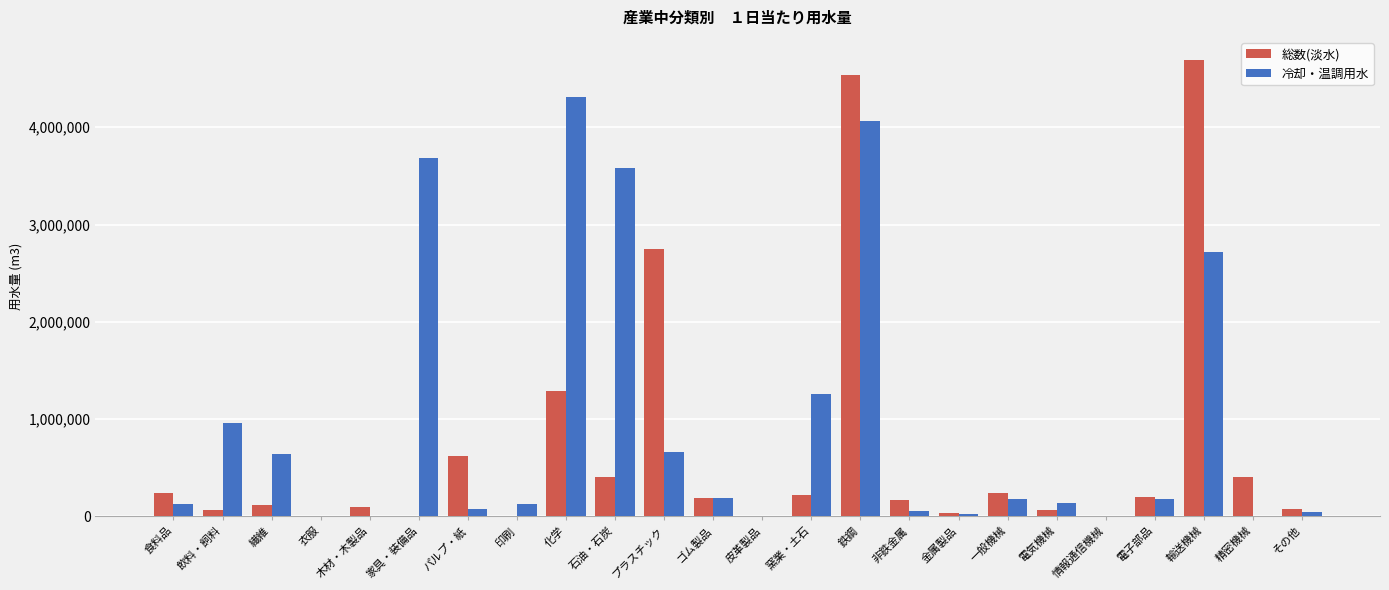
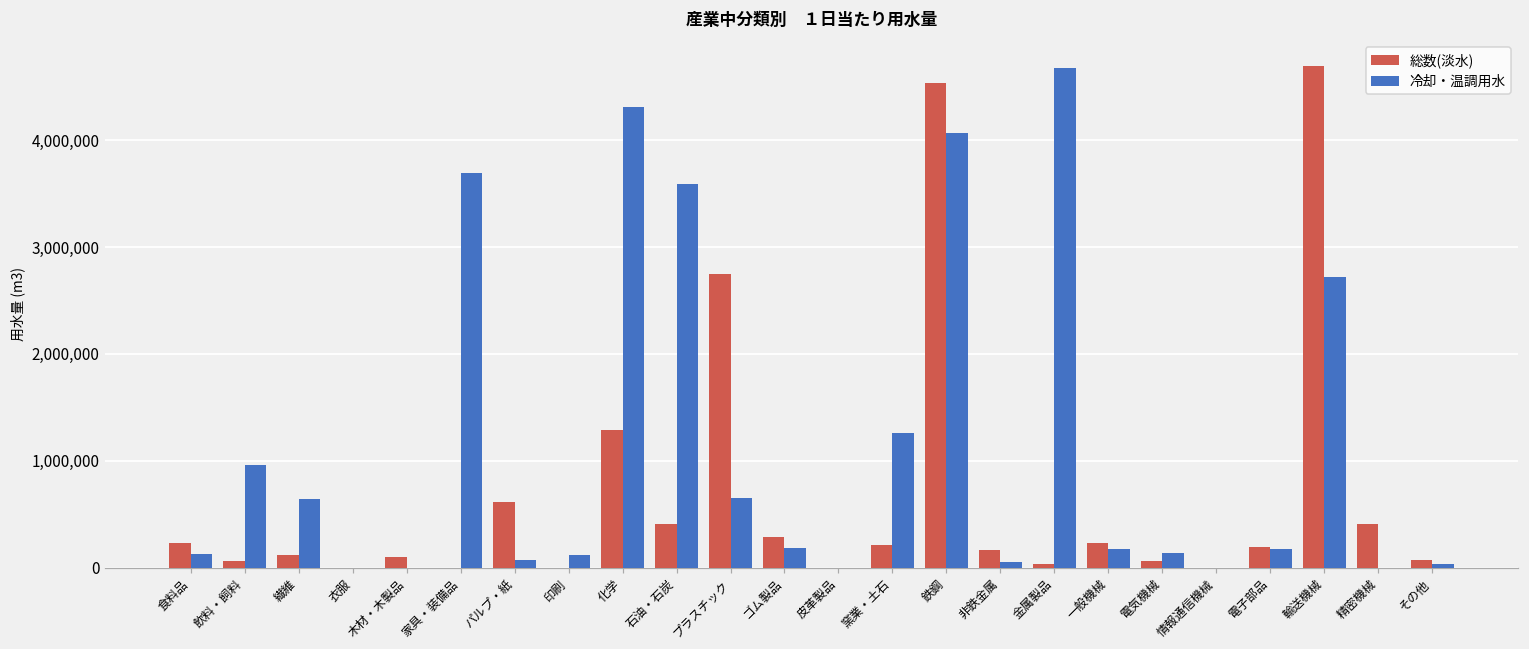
総数(淡水), ゴム製品: 200,000 -> 300,000
冷却・温調用水, 金属製品: 0 -> 4,700,000
